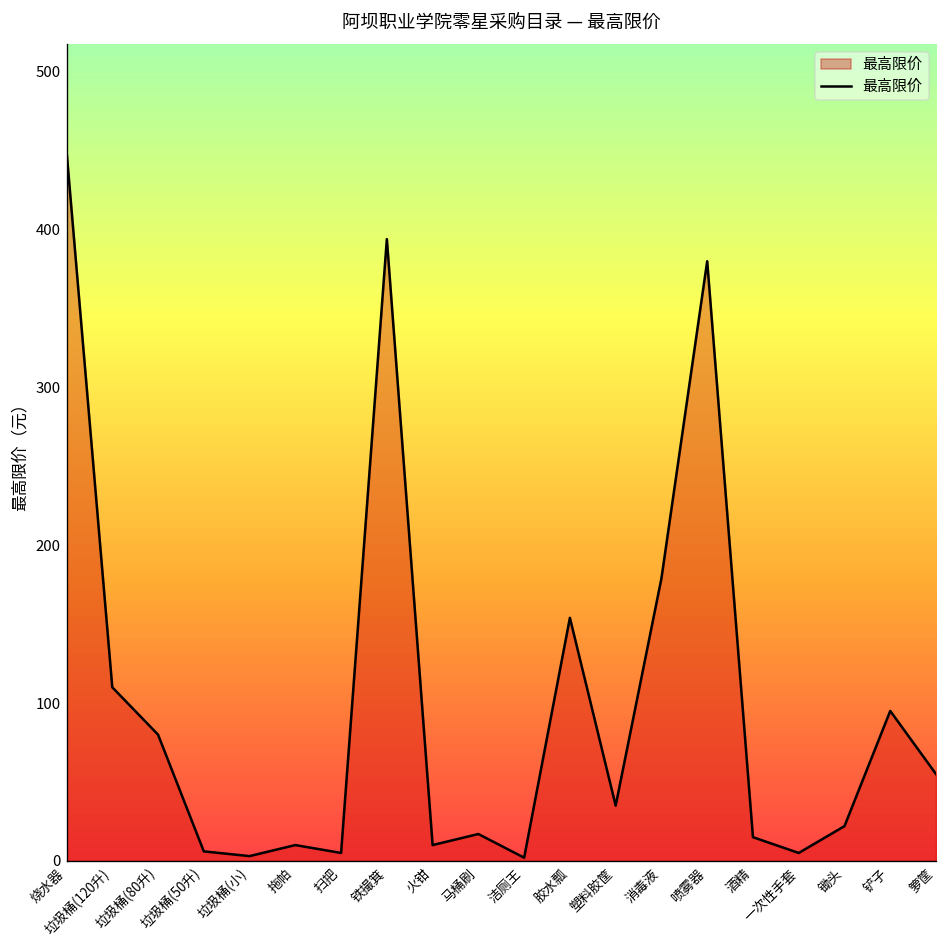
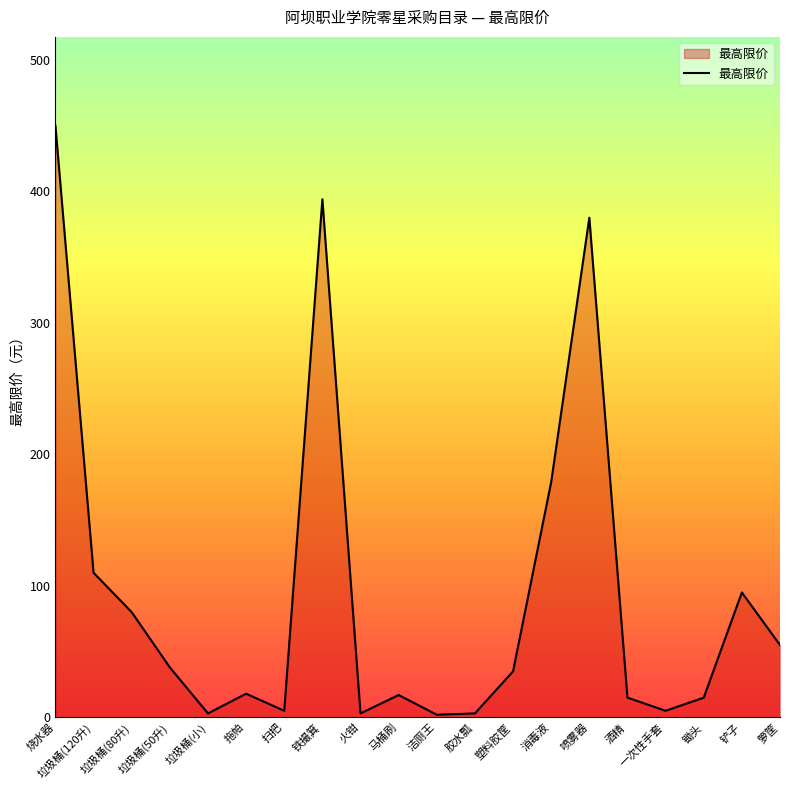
垃圾桶(50升): 6 -> 38
拖帕: 10 -> 18
火钳: 10 -> 3
胶水瓢: 154 -> 3
锄头: 22 -> 15
